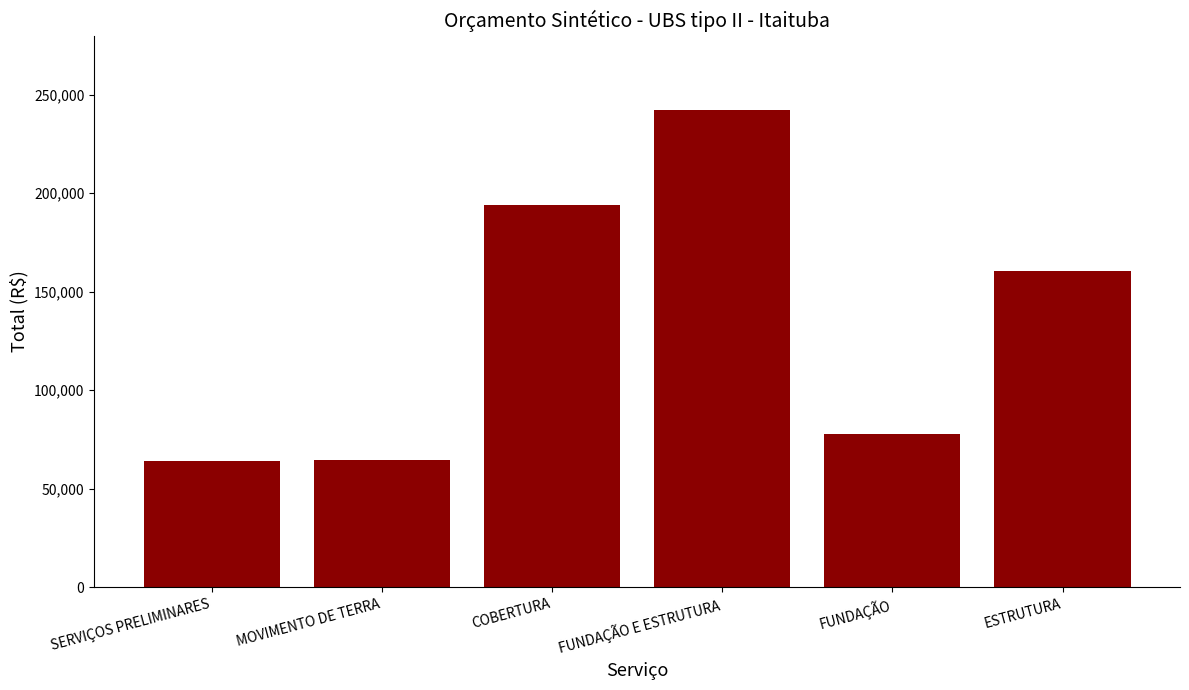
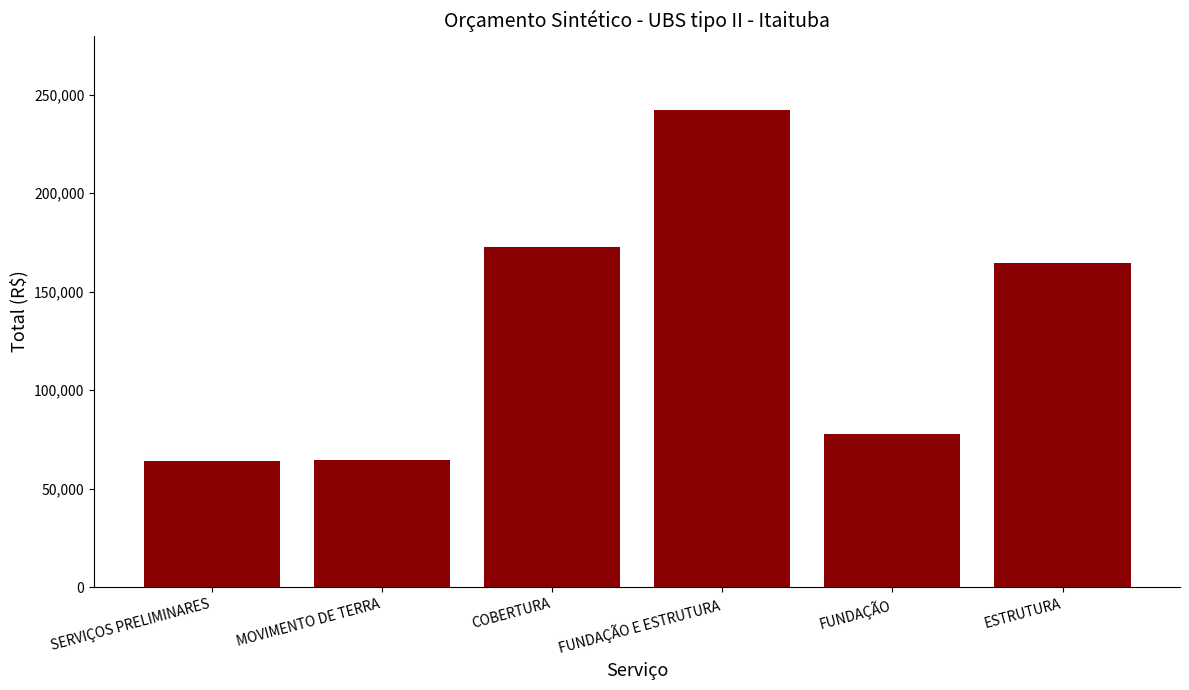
COBERTURA: 194,000 -> 173,000
ESTRUTURA: 160,000 -> 164,000
